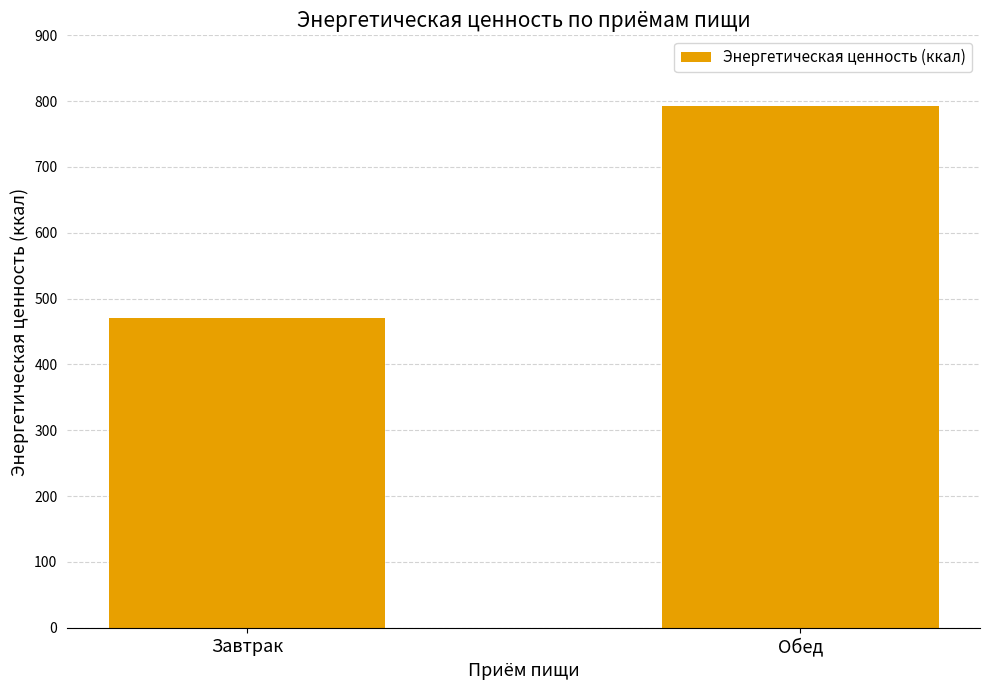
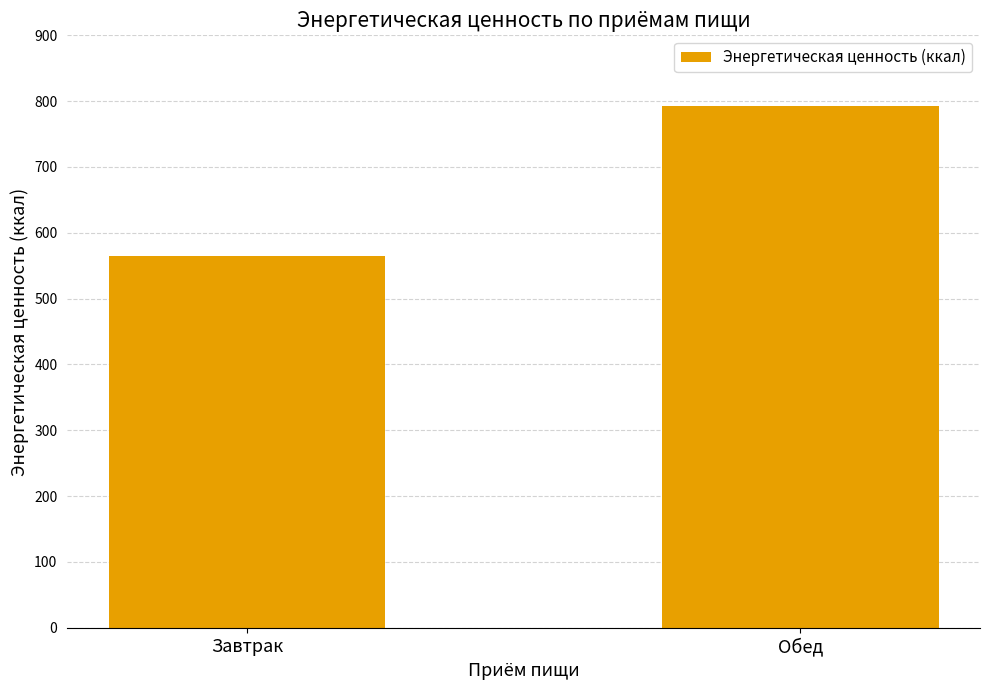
Завтрак: 470 -> 570
